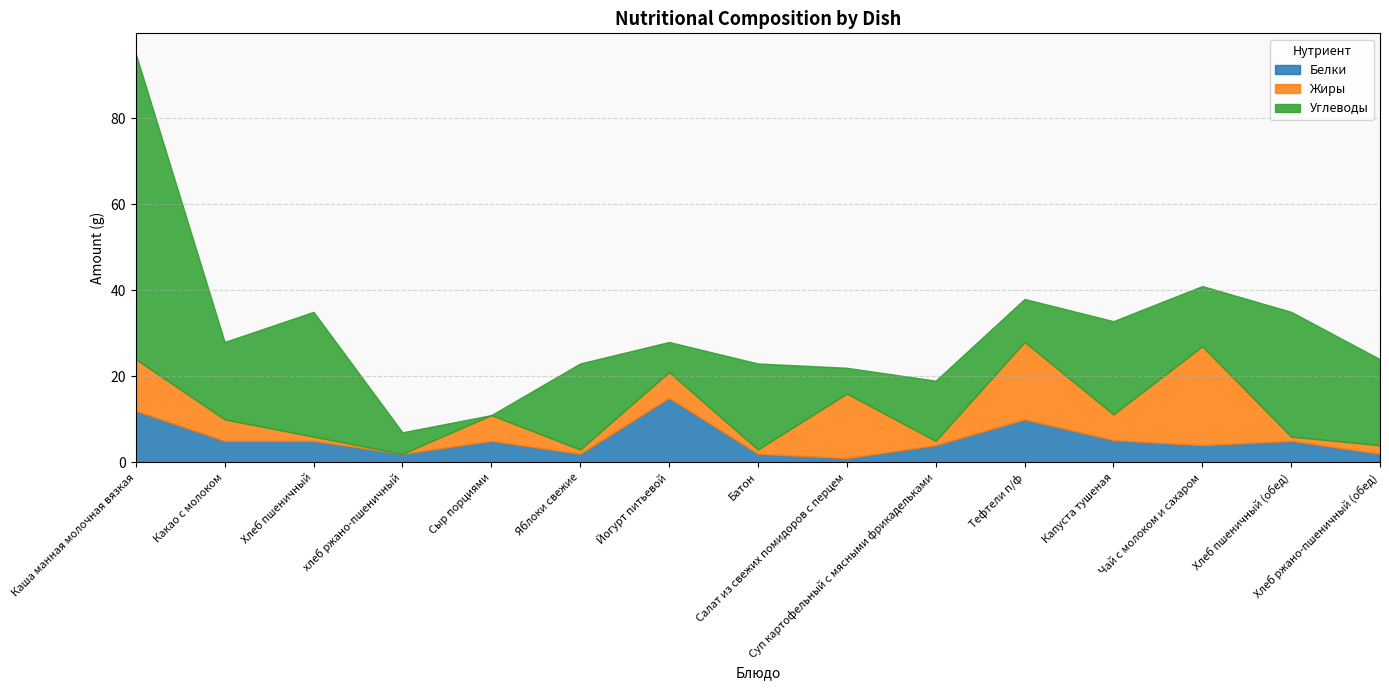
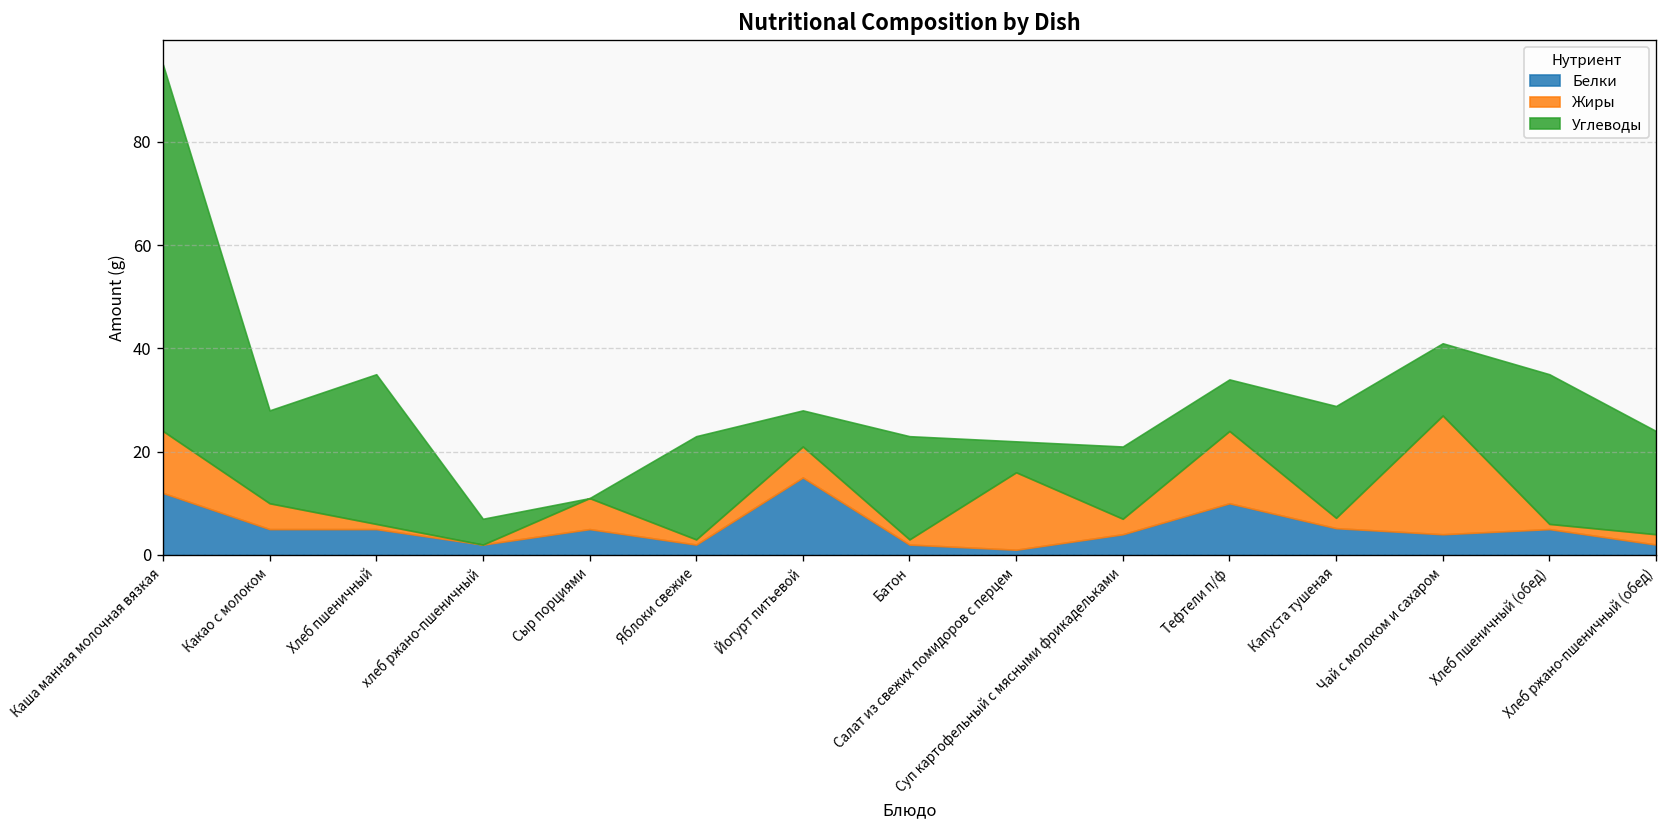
Жиры, Суп картофельный с мясными фрикадельками: 1 -> 3
Жиры, Тефтели п/ф: 18 -> 14
Жиры, Капуста тушеная: 6 -> 2
